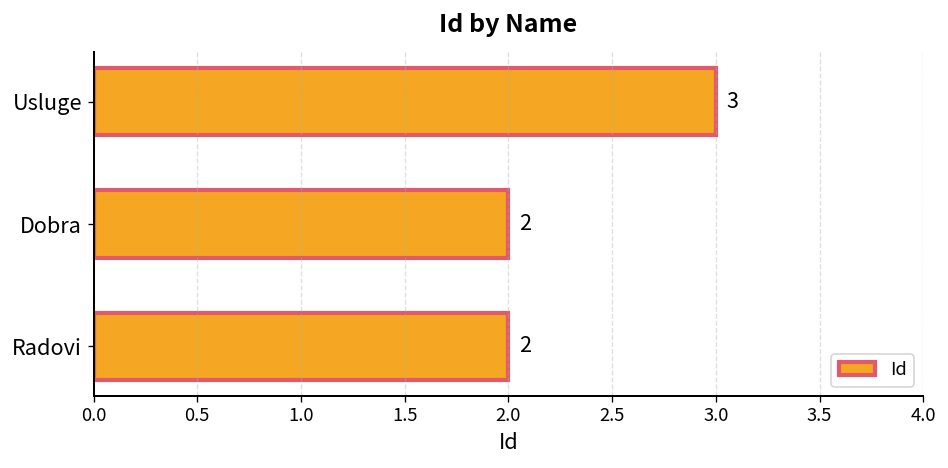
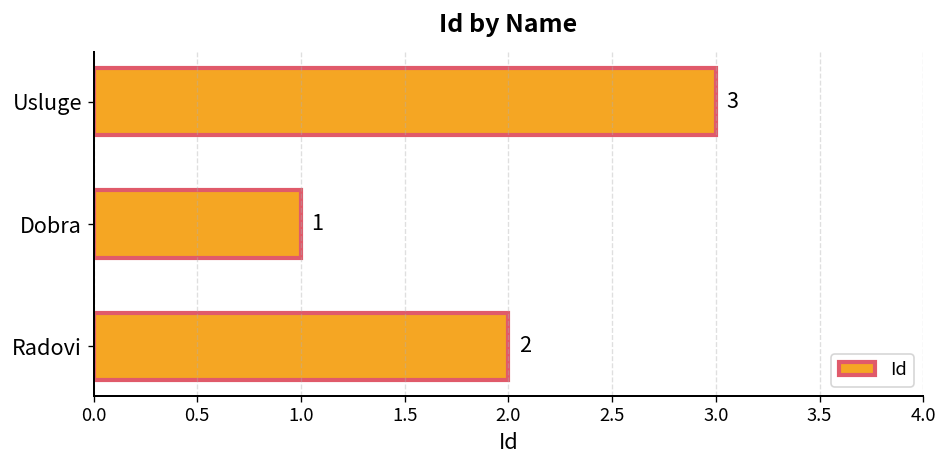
Dobra: 2 -> 1
